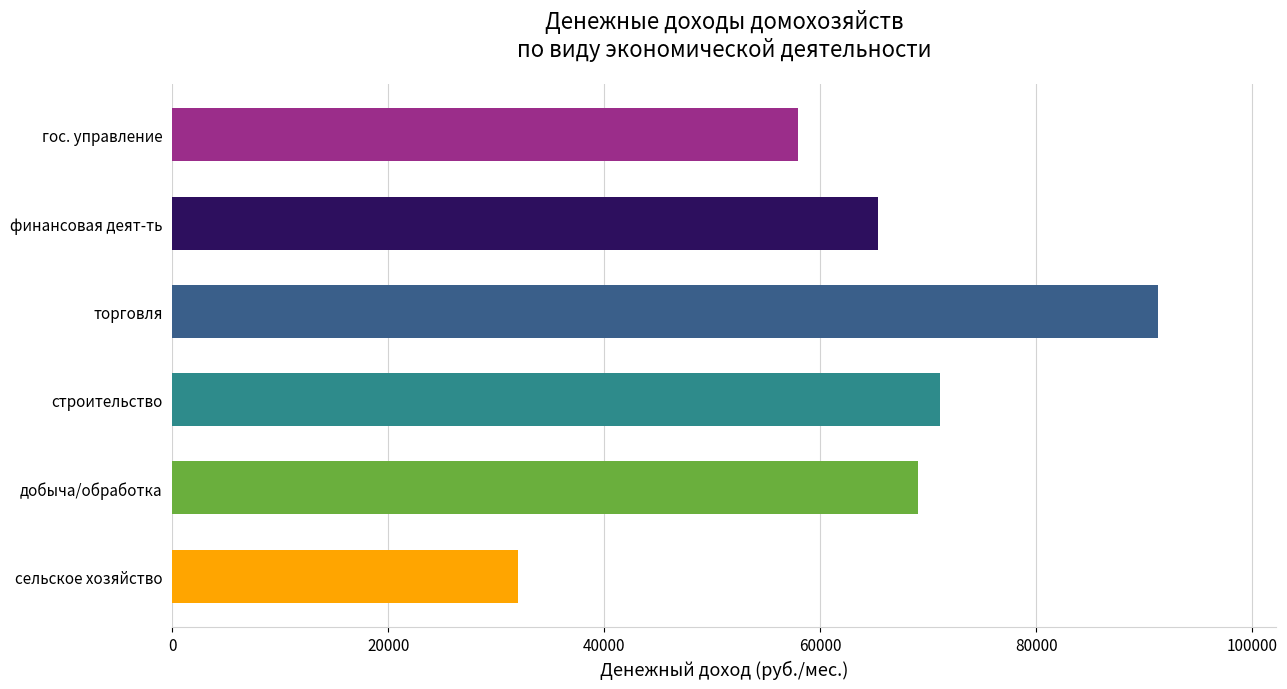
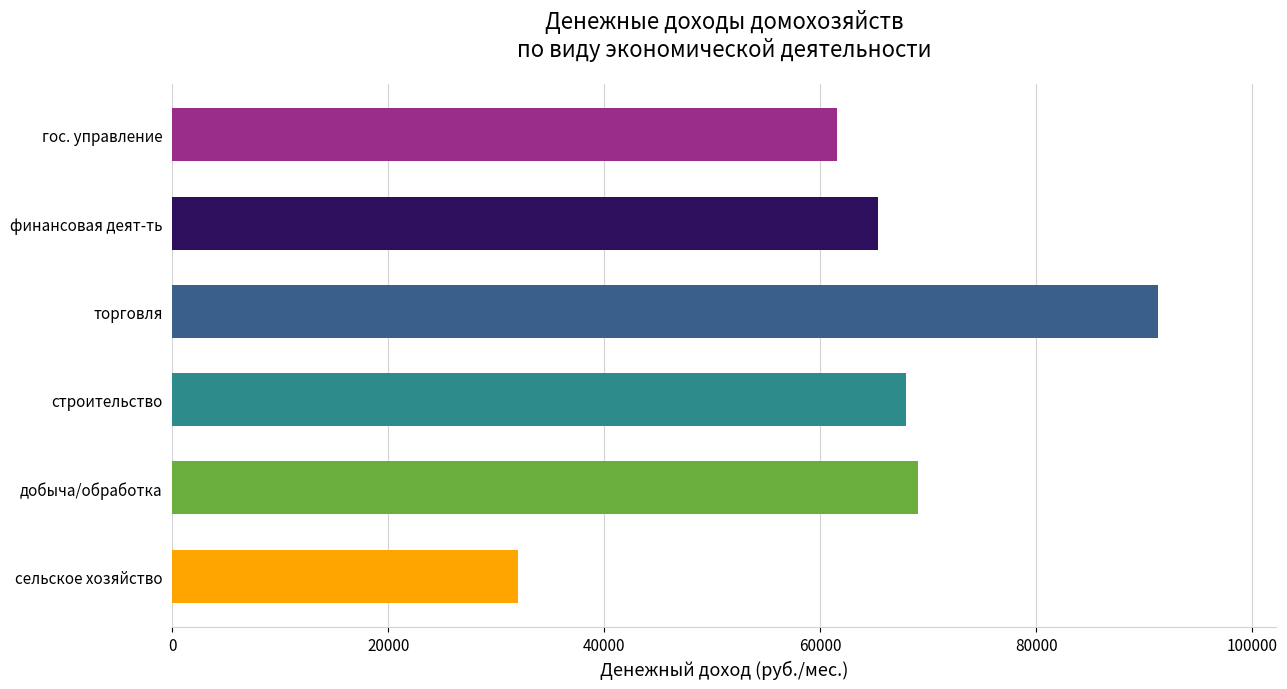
гос. управление: 57900 -> 61500
строительство: 71100 -> 67900
